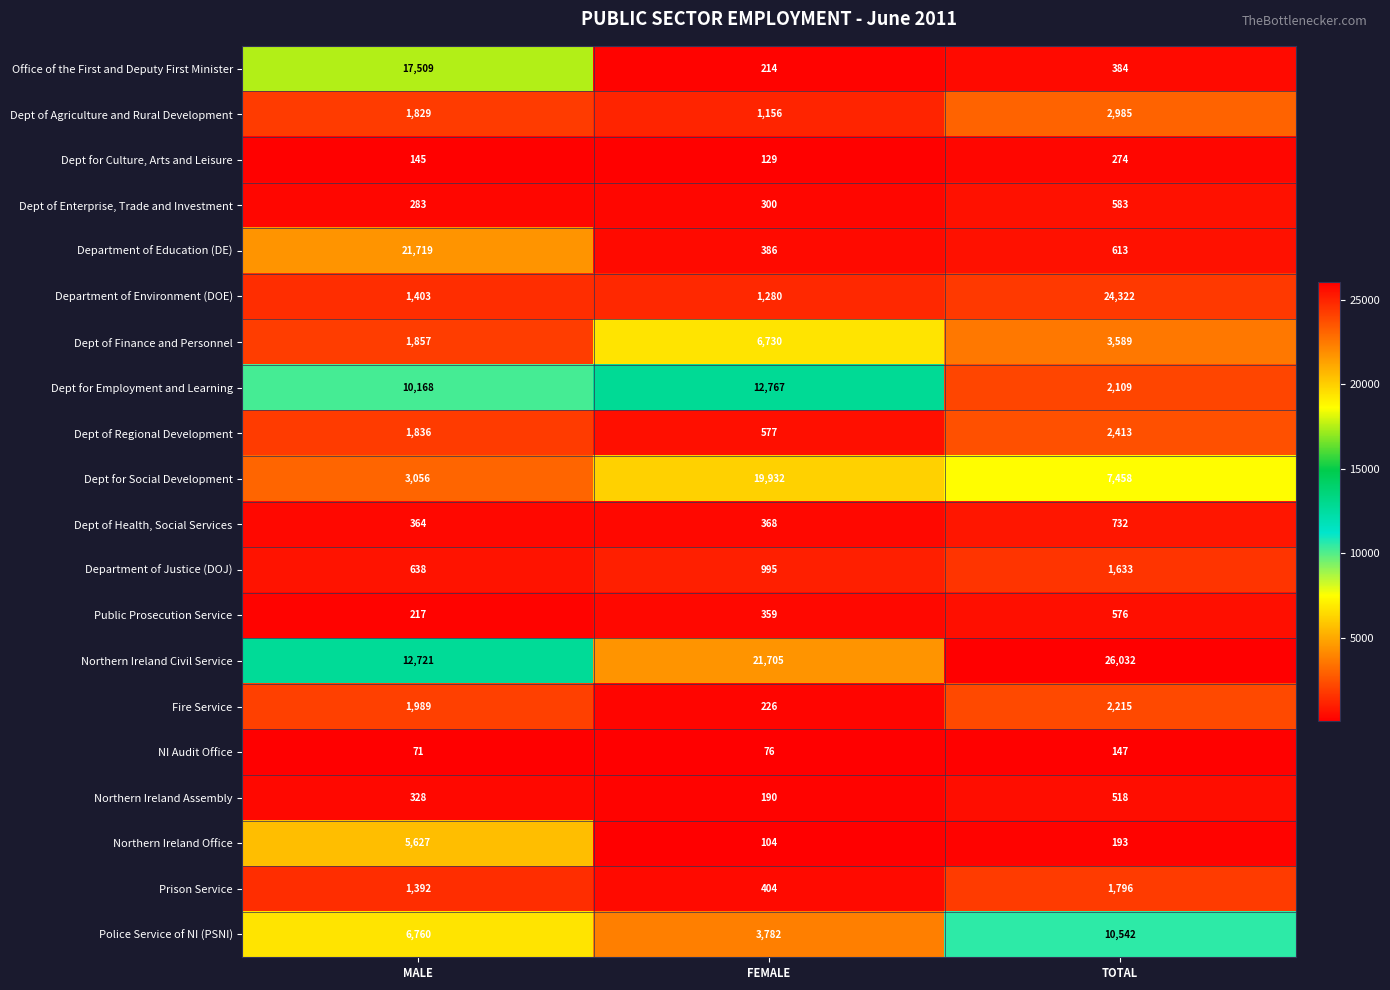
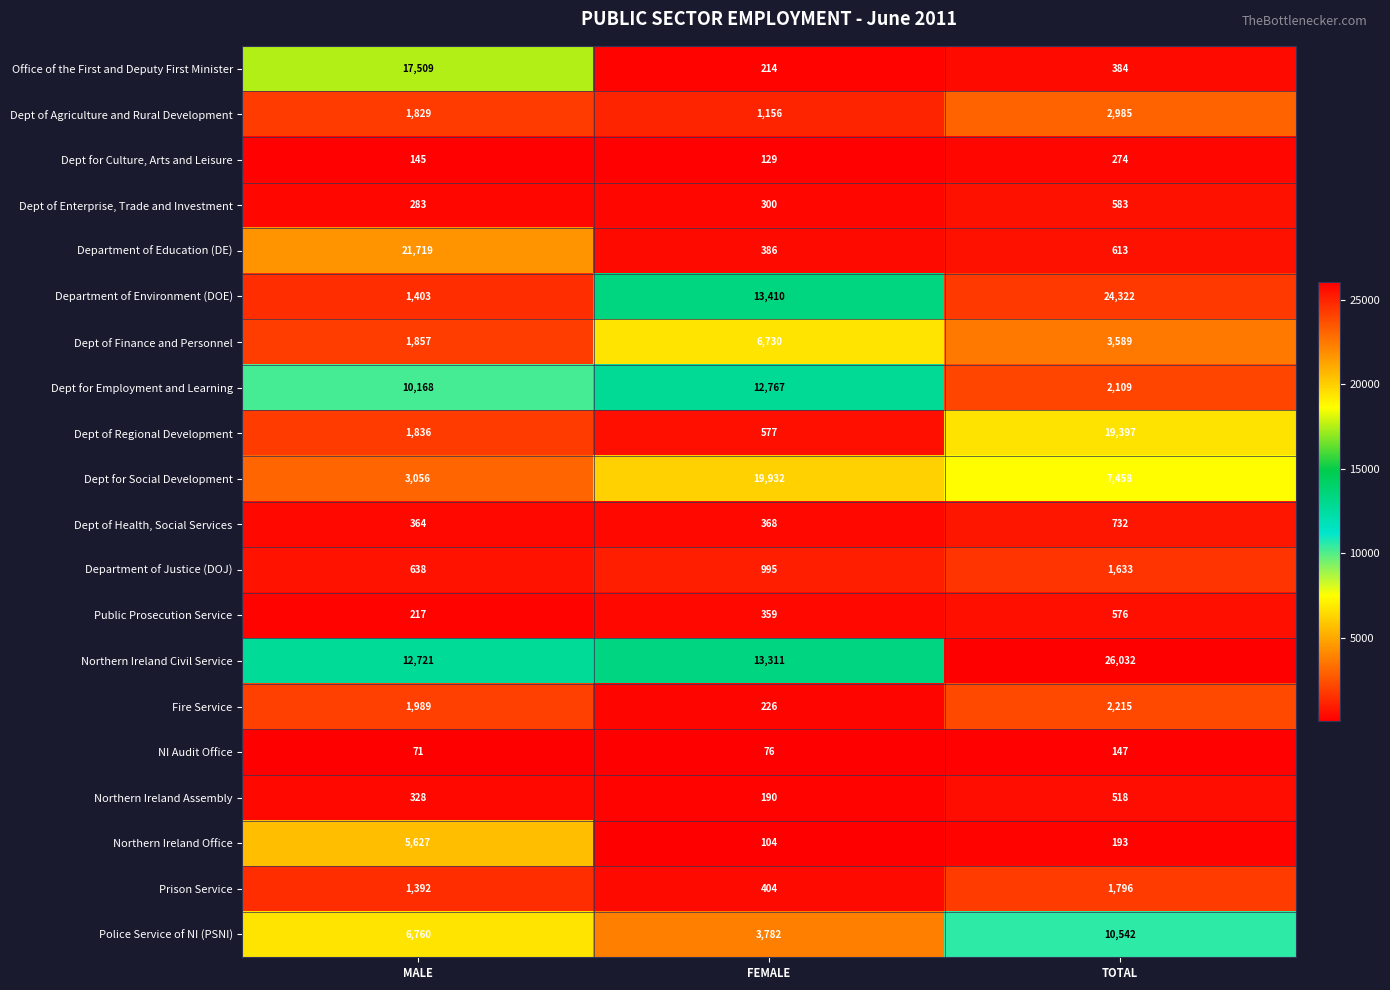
Department of Environment (DOE), FEMALE: 1,280 -> 13,410
Dept of Regional Development, TOTAL: 2,413 -> 19,397
Northern Ireland Civil Service, FEMALE: 21,705 -> 13,311
